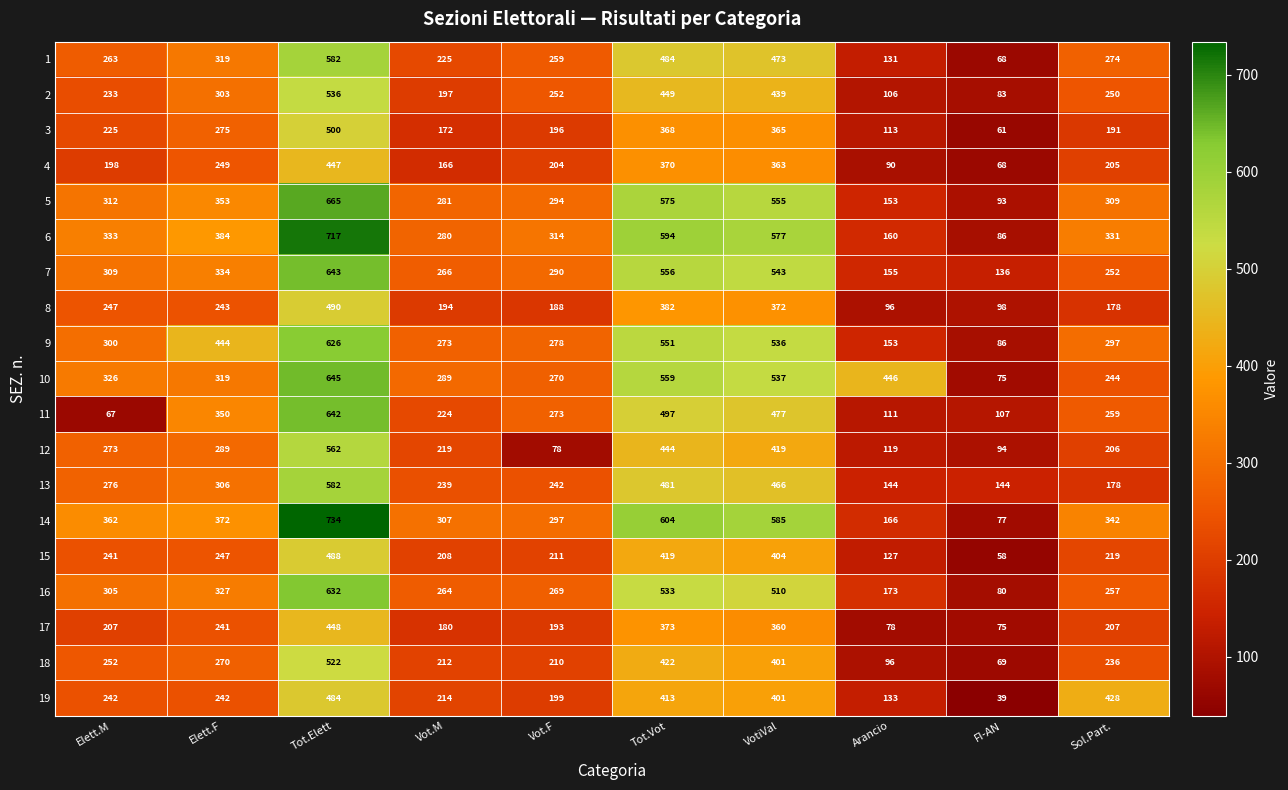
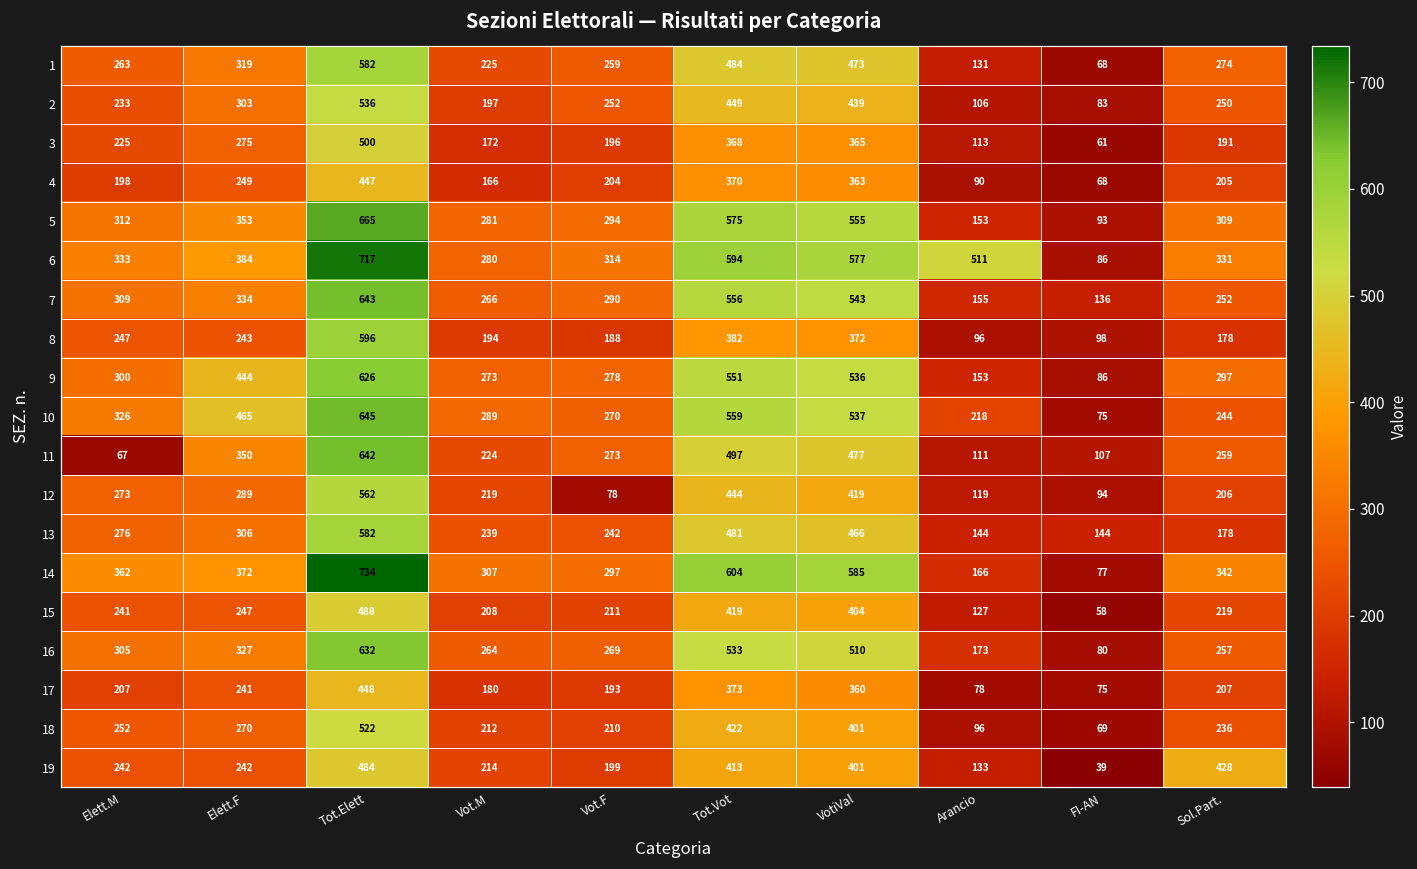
6, Arancio: 160 -> 511
8, Tot.Elett: 490 -> 596
10, Elett.F: 319 -> 465
10, Arancio: 446 -> 218
